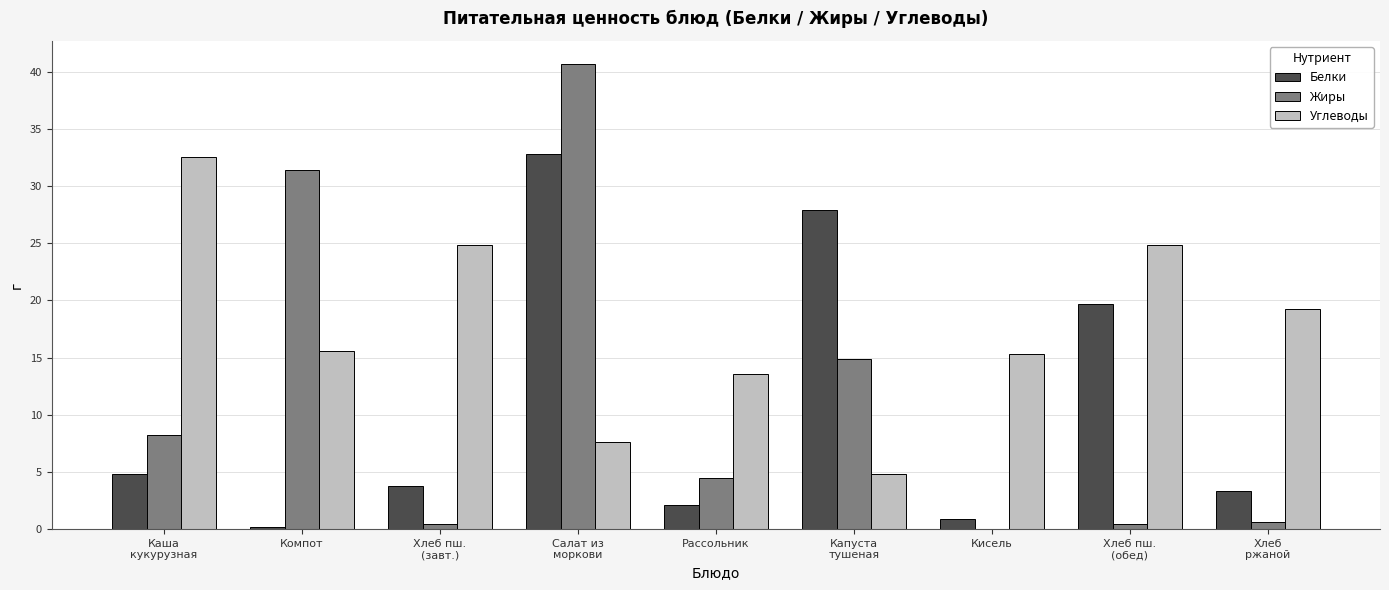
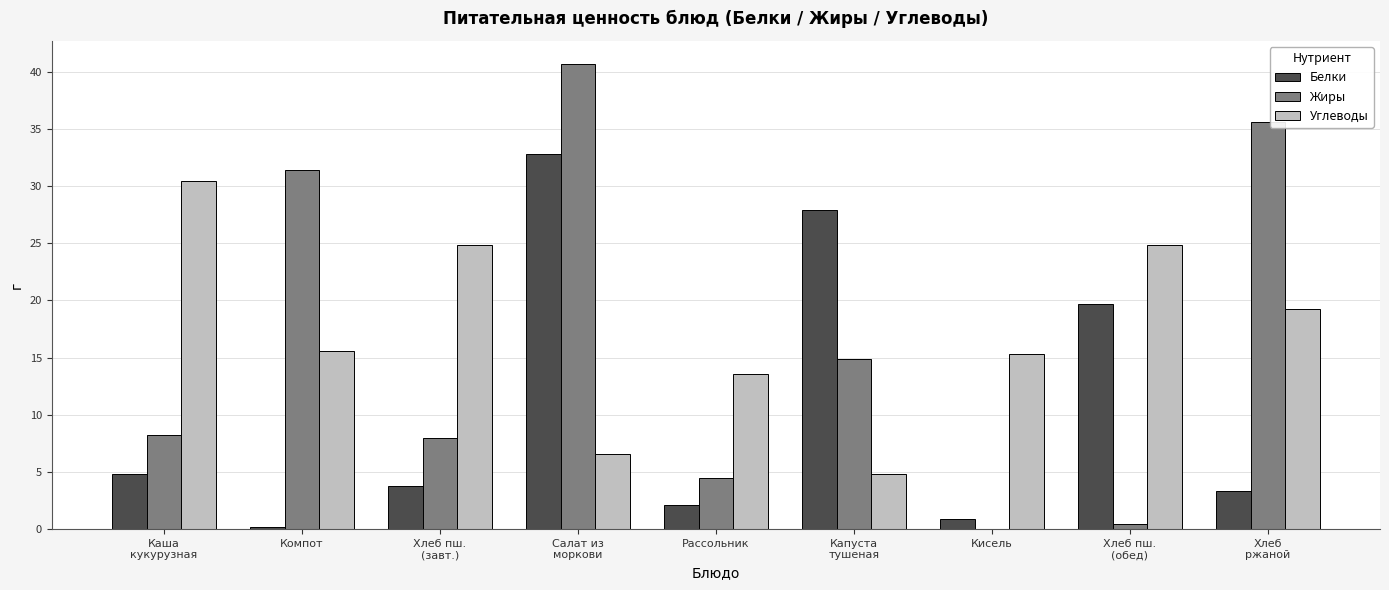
Углеводы, Каша кукурузная: 32.5 -> 30.4
Жиры, Хлеб пш. (завт.): 0.5 -> 8.0
Углеводы, Салат из моркови: 7.6 -> 6.6
Жиры, Хлеб ржаной: 0.6 -> 35.6
